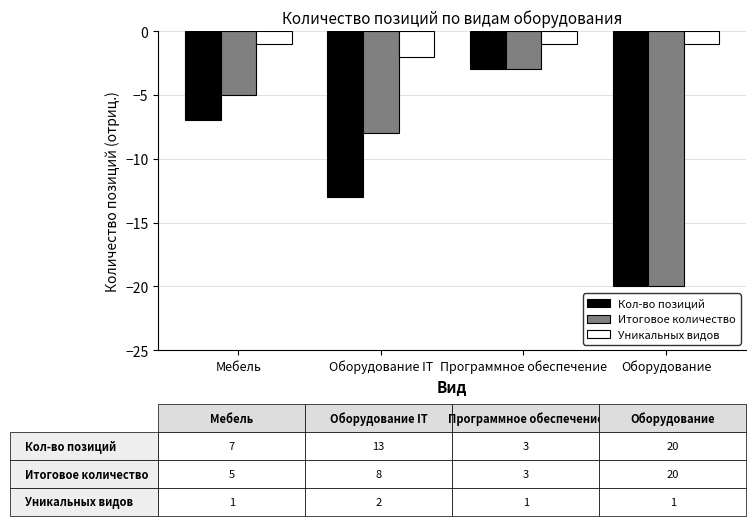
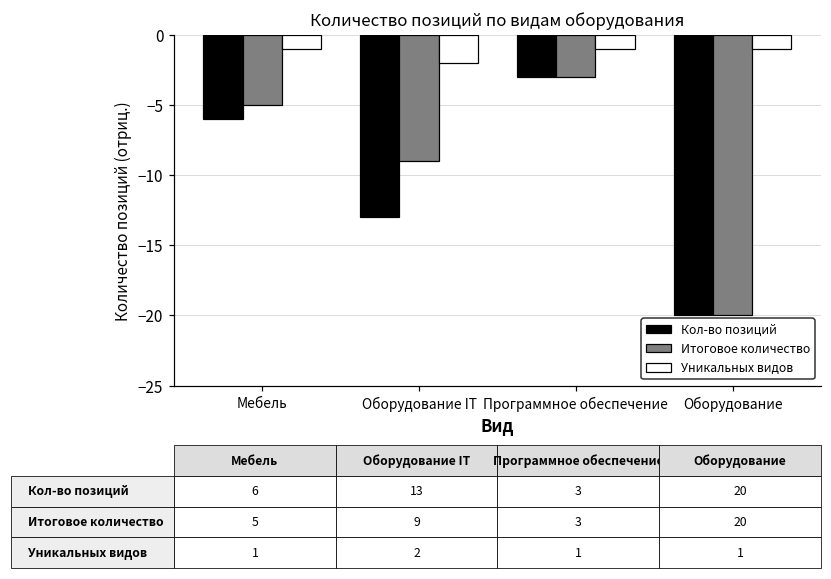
Кол-во позиций, Мебель: 7 -> 6
Итоговое количество, Оборудование IT: 8 -> 9
